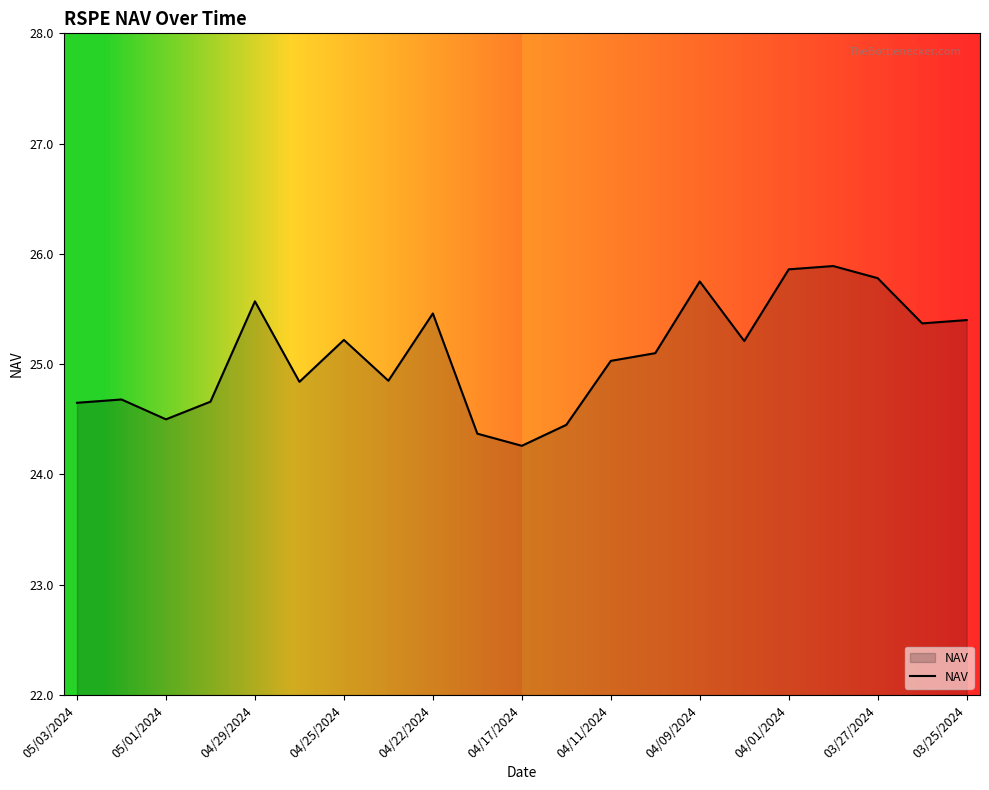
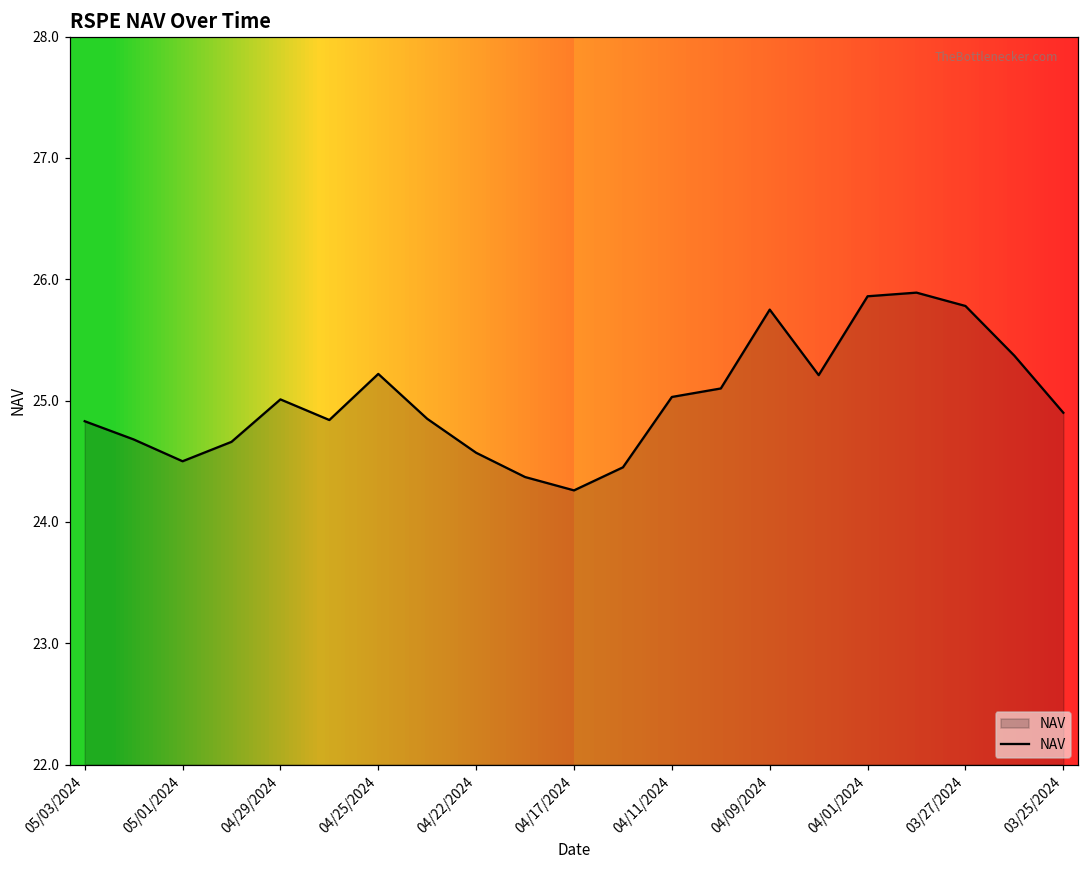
05/03/2024: 24.65 -> 24.83
04/29/2024: 25.57 -> 25.01
04/22/2024: 25.46 -> 24.57
03/25/2024: 25.4 -> 24.9
